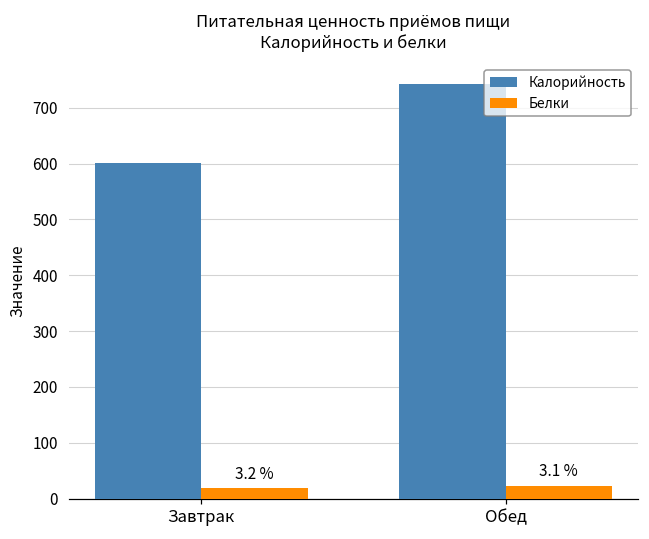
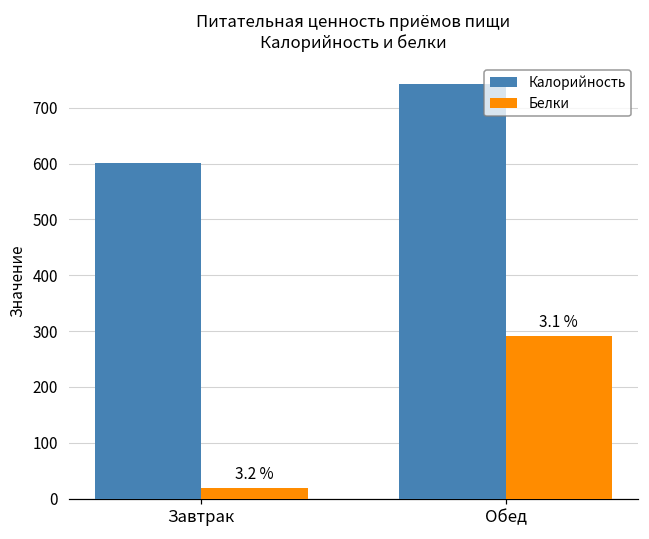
Белки, Обед: 20 -> 290
